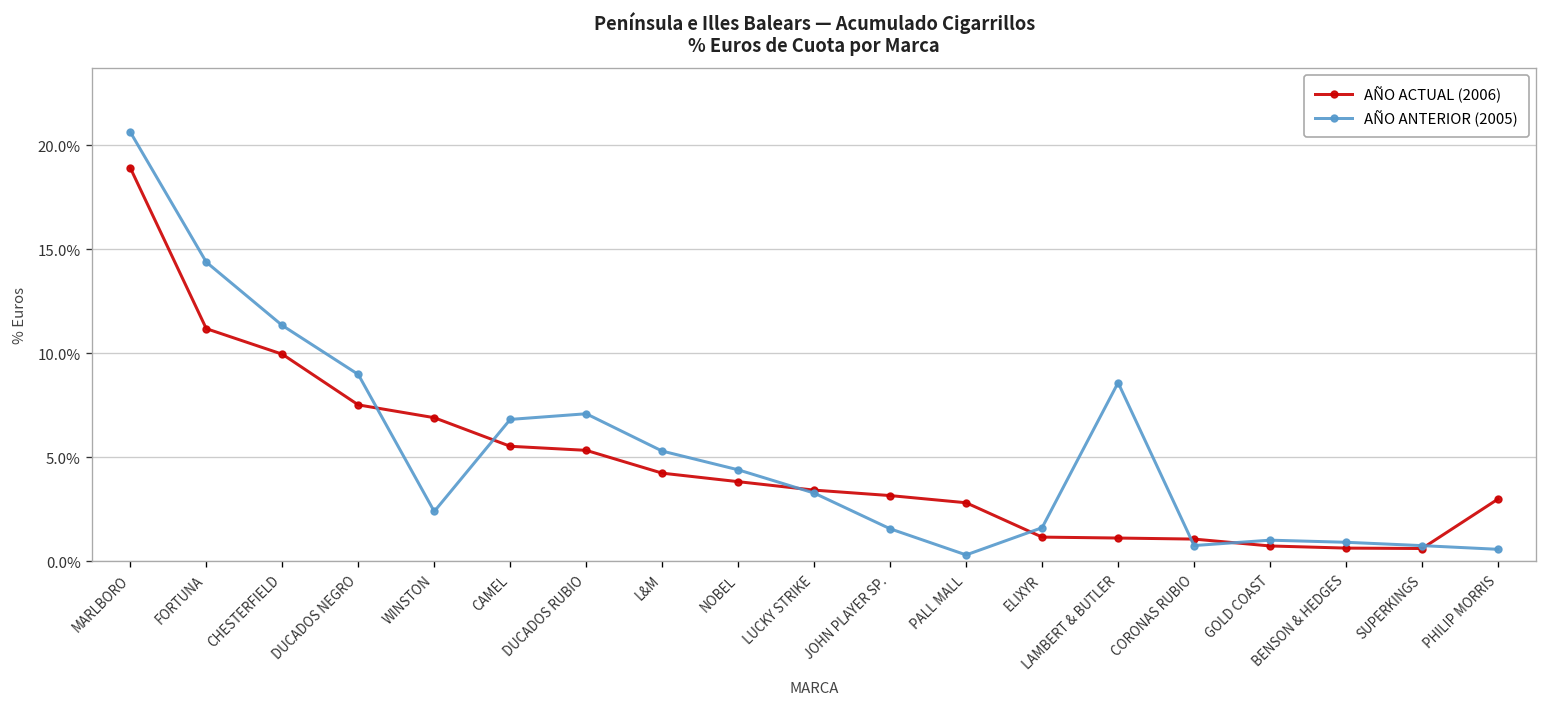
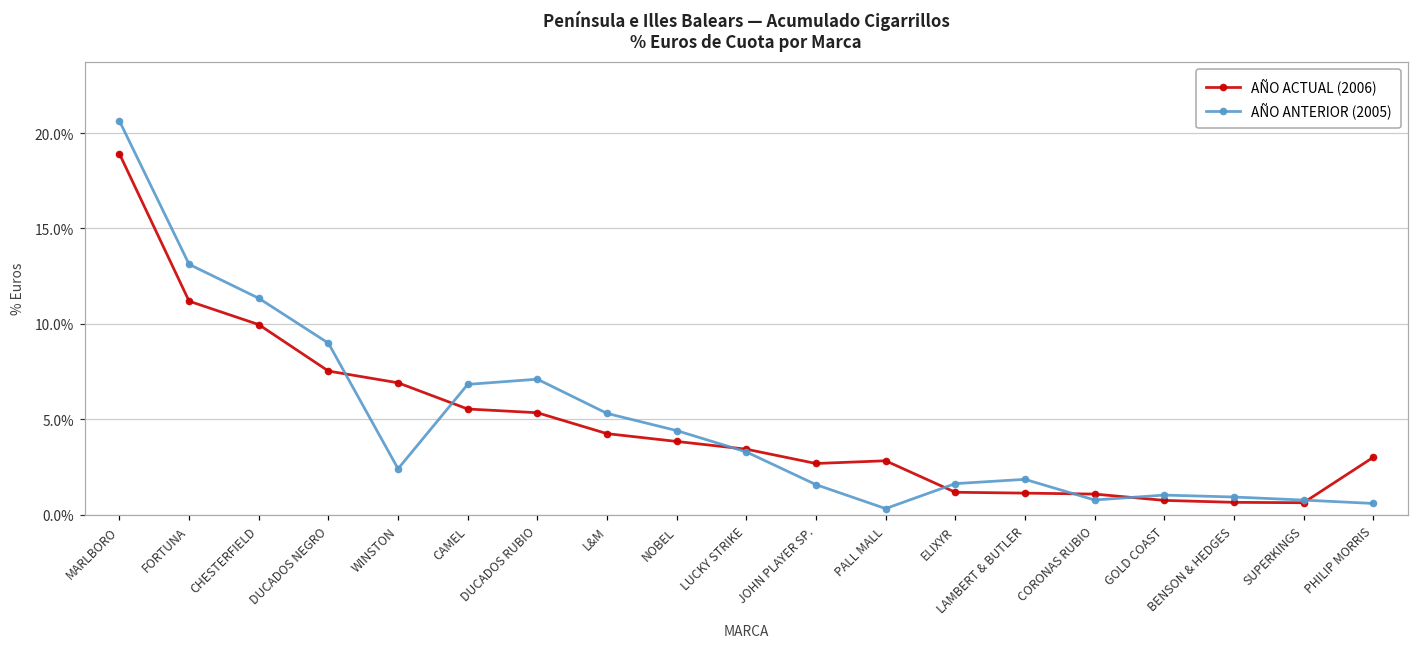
AÑO ANTERIOR (2005), FORTUNA: 14.4% -> 13.1%
AÑO ACTUAL (2006), JOHN PLAYER SP.: 3.2% -> 2.7%
AÑO ANTERIOR (2005), LAMBERT & BUTLER: 8.6% -> 1.8%
